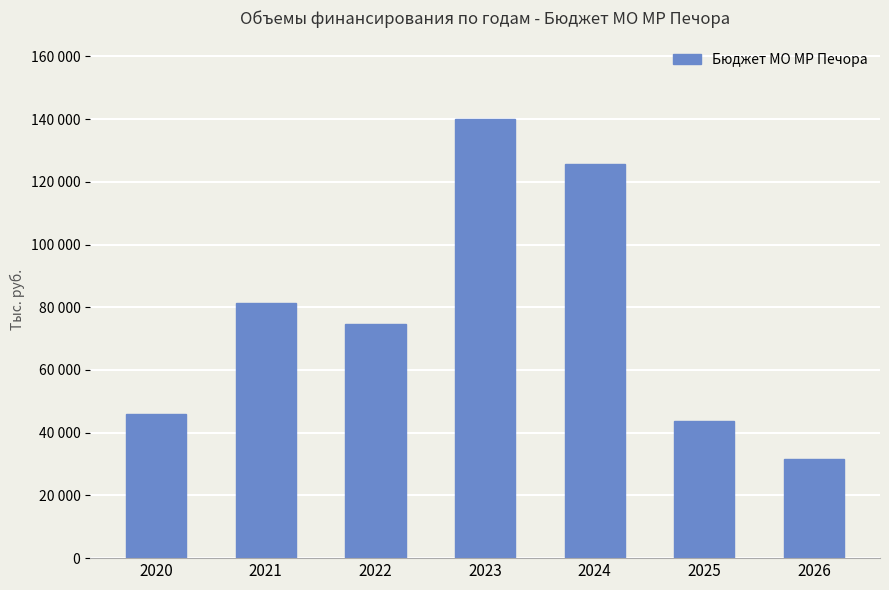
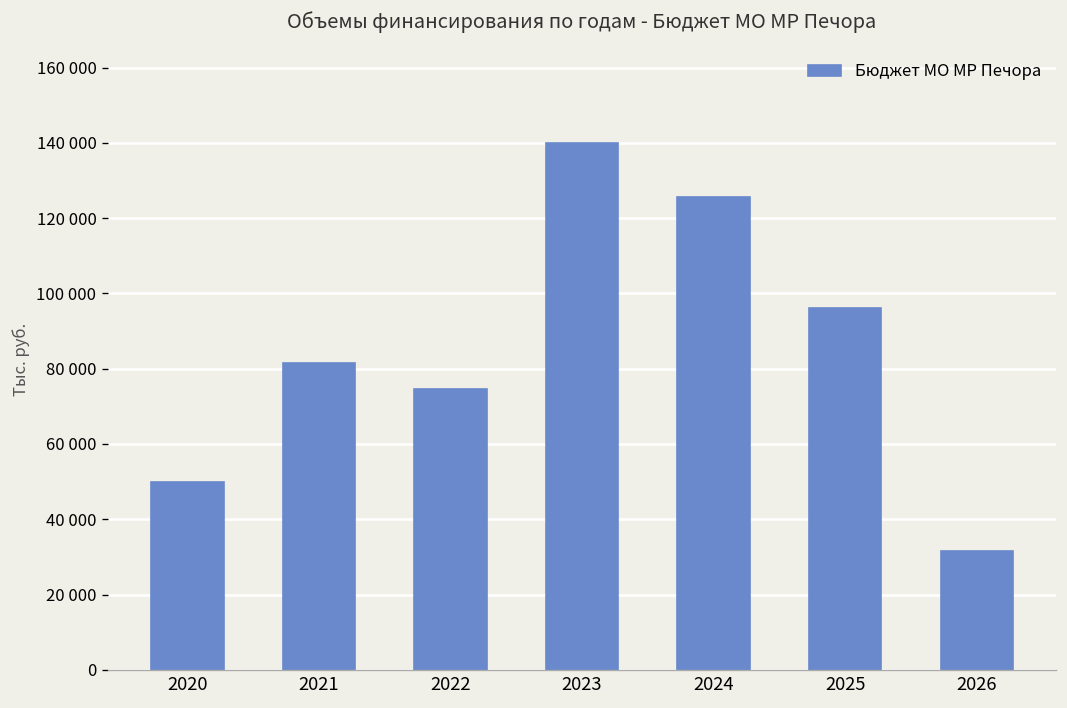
2020: 46000 -> 50000
2025: 44000 -> 96000
